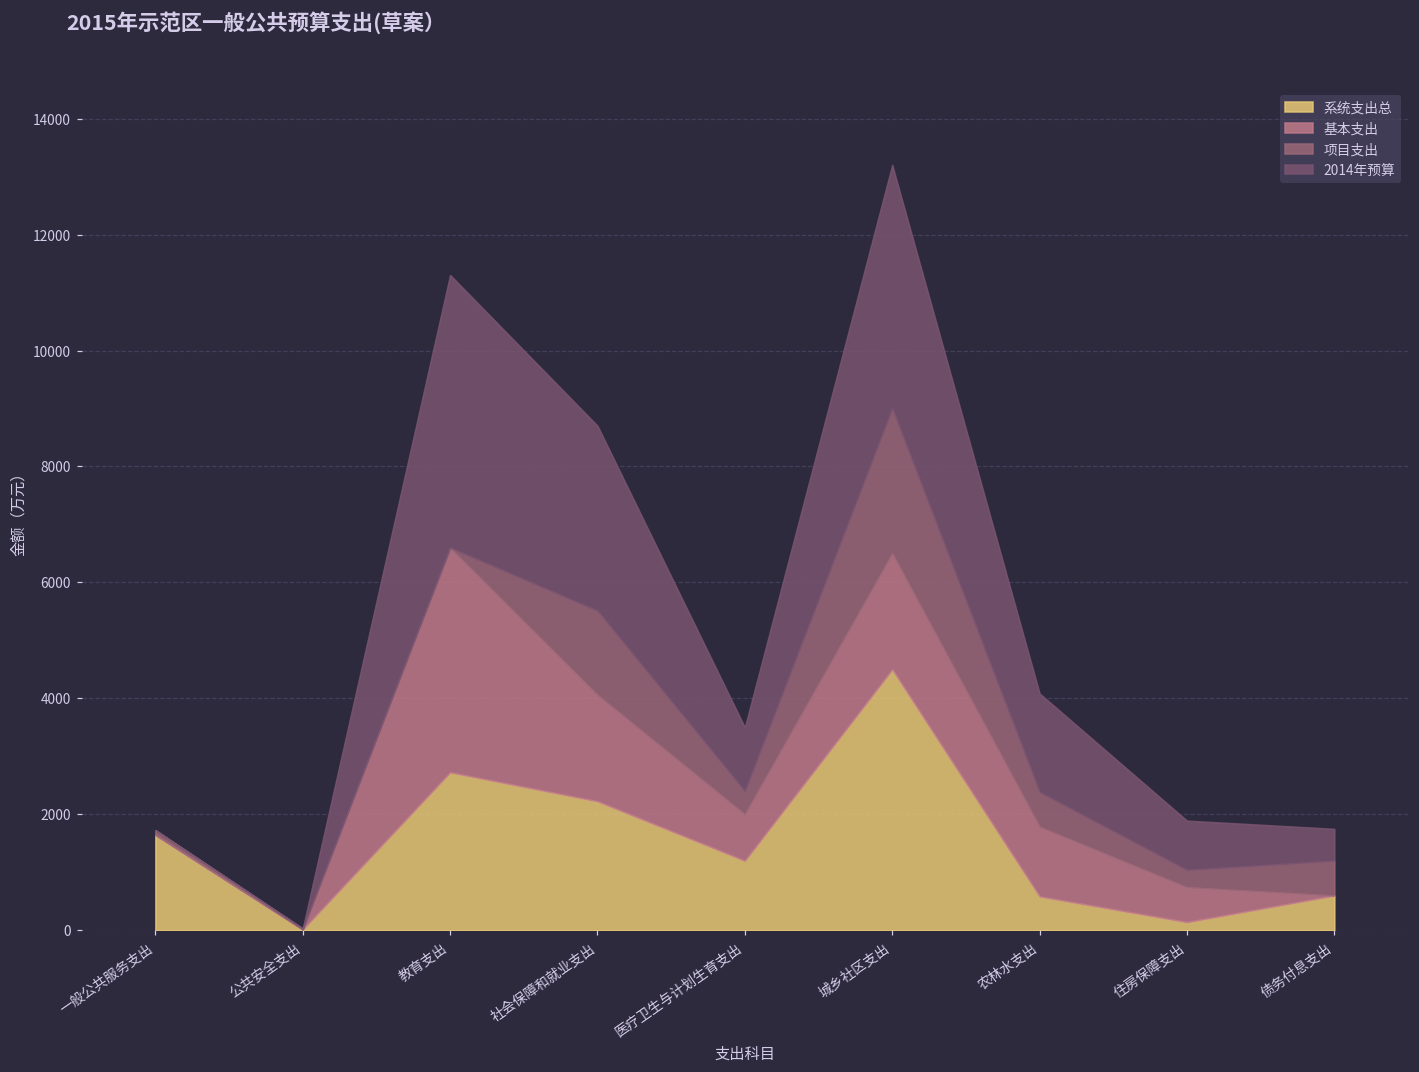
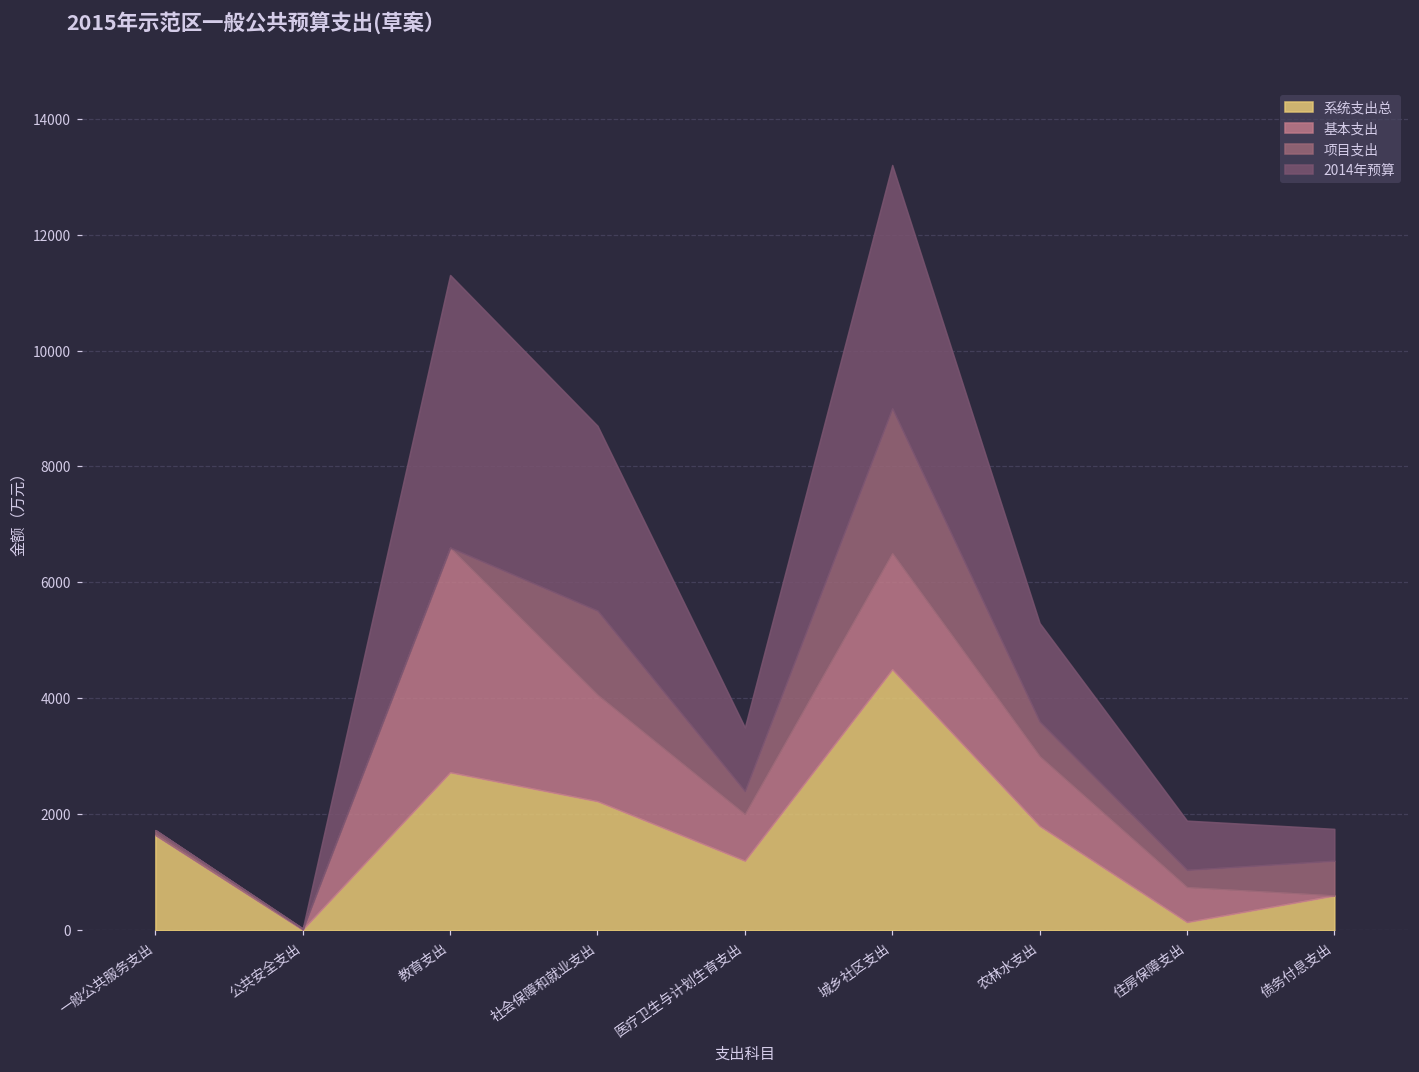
系统支出总, 农林水支出: 600 -> 1800
